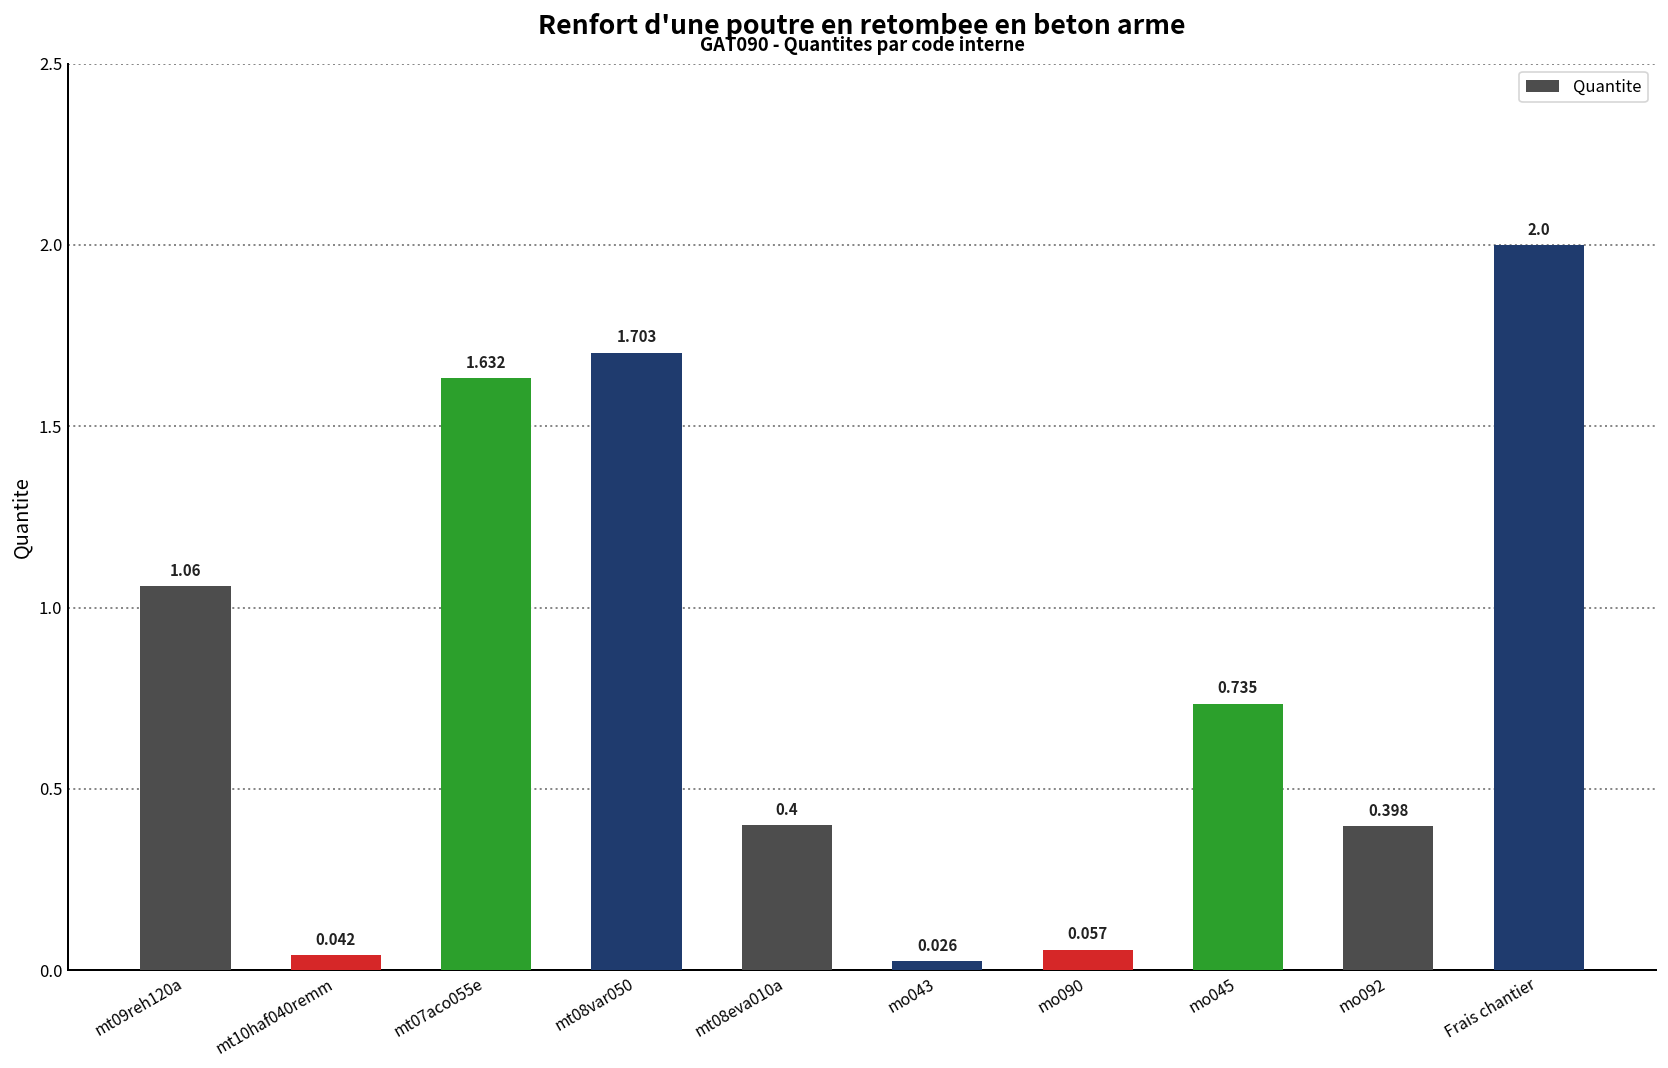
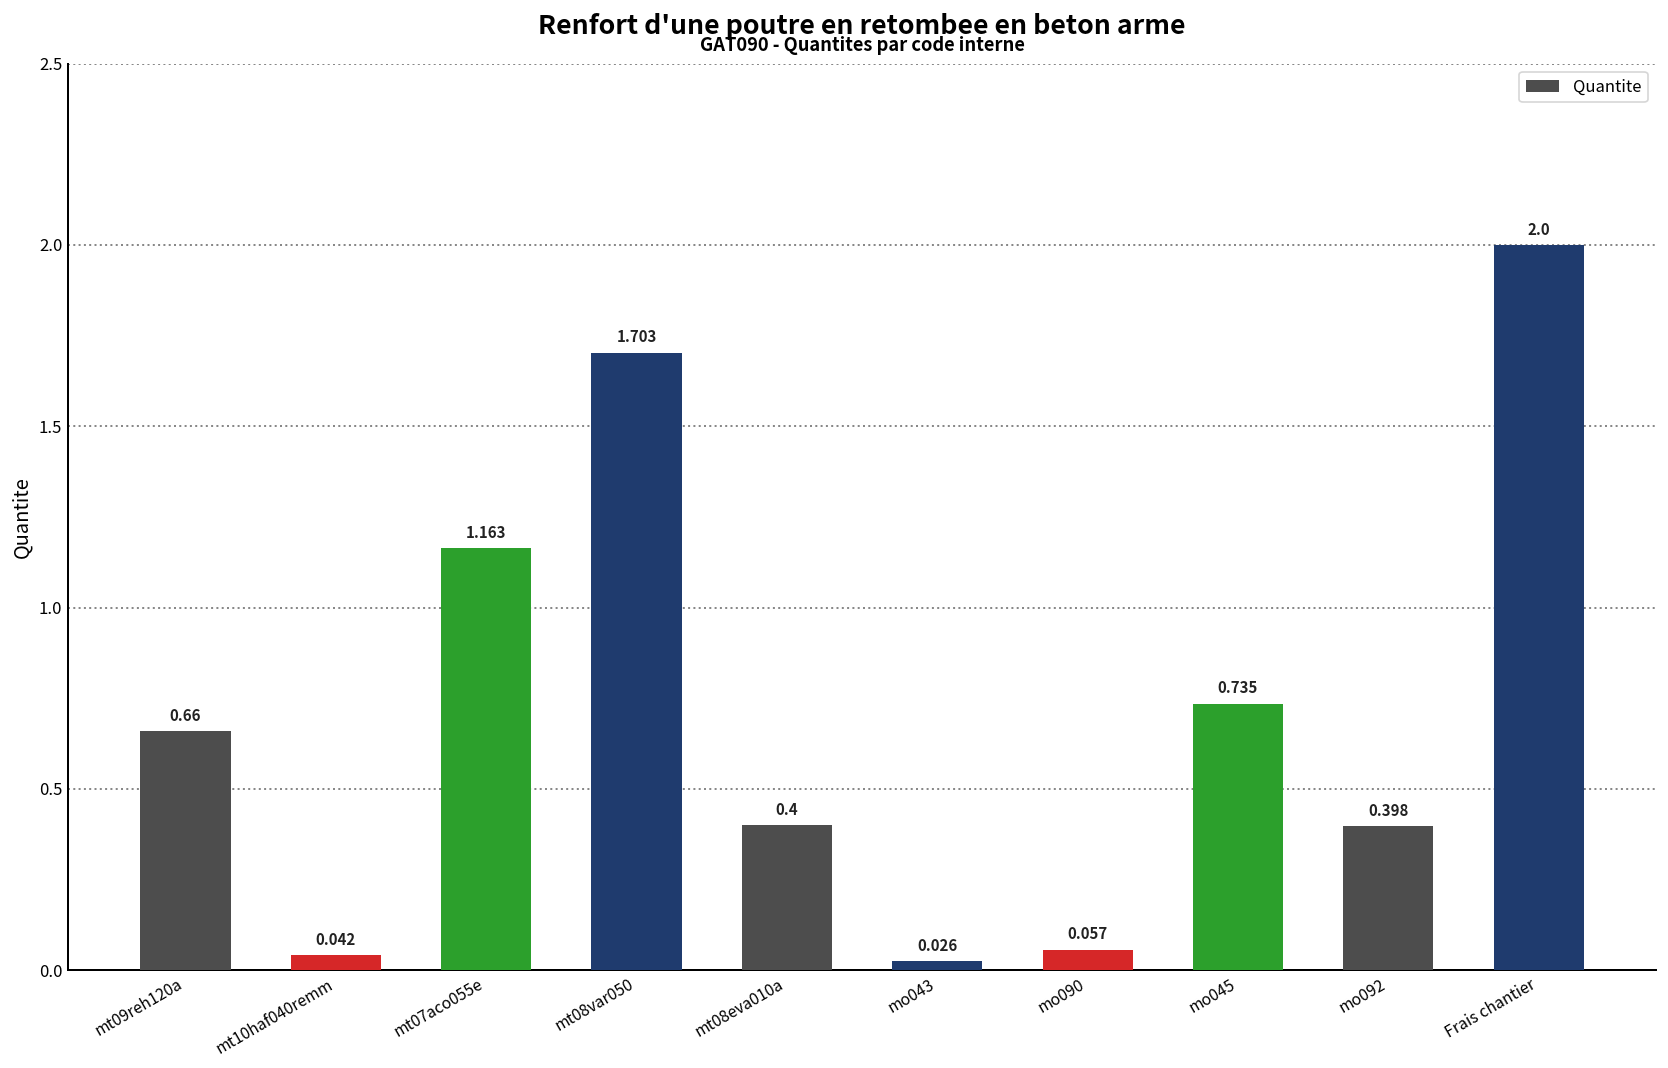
mt09reh120a: 1.06 -> 0.66
mt07aco055e: 1.632 -> 1.163
